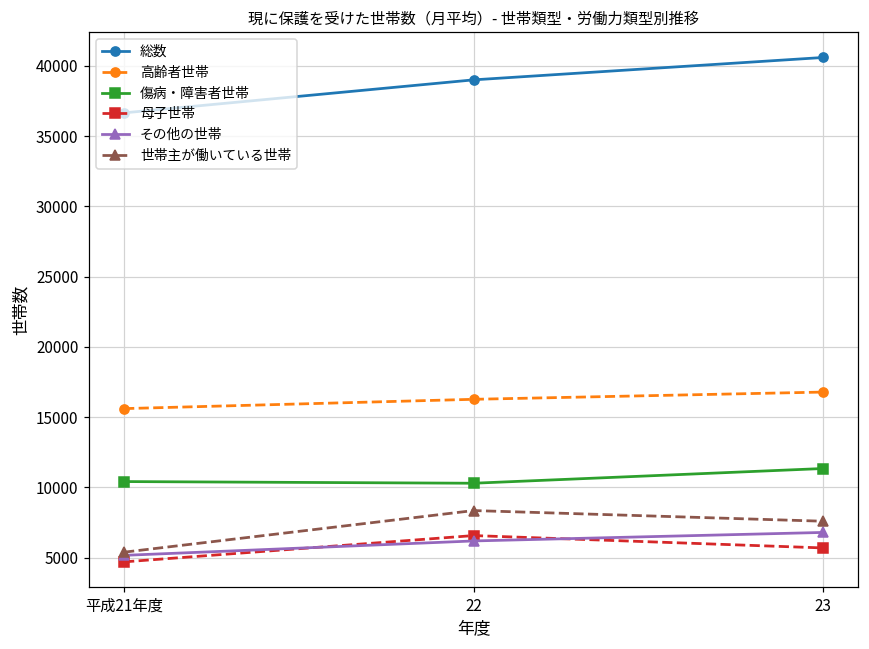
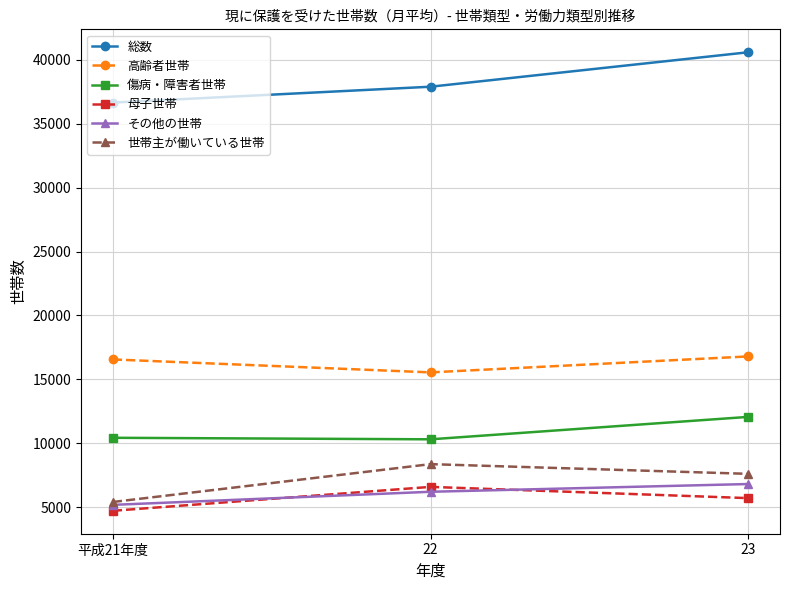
高齢者世帯, 平成21年度: 15600 -> 16600
総数, 22: 39000 -> 37900
高齢者世帯, 22: 16300 -> 15500
傷病・障害者世帯, 23: 11300 -> 12100
